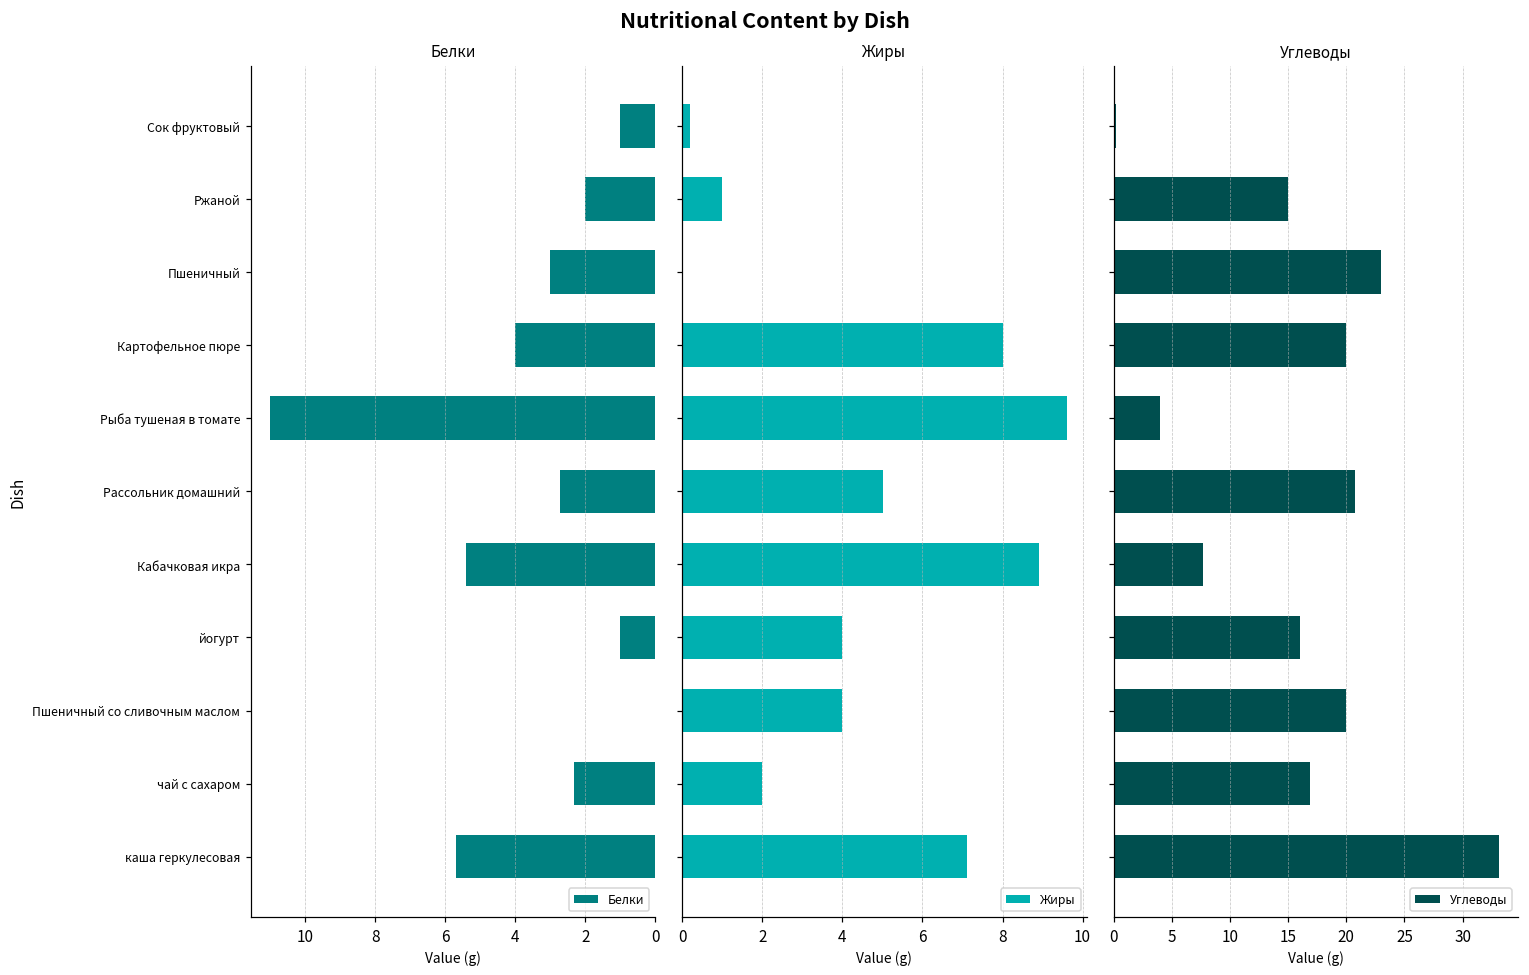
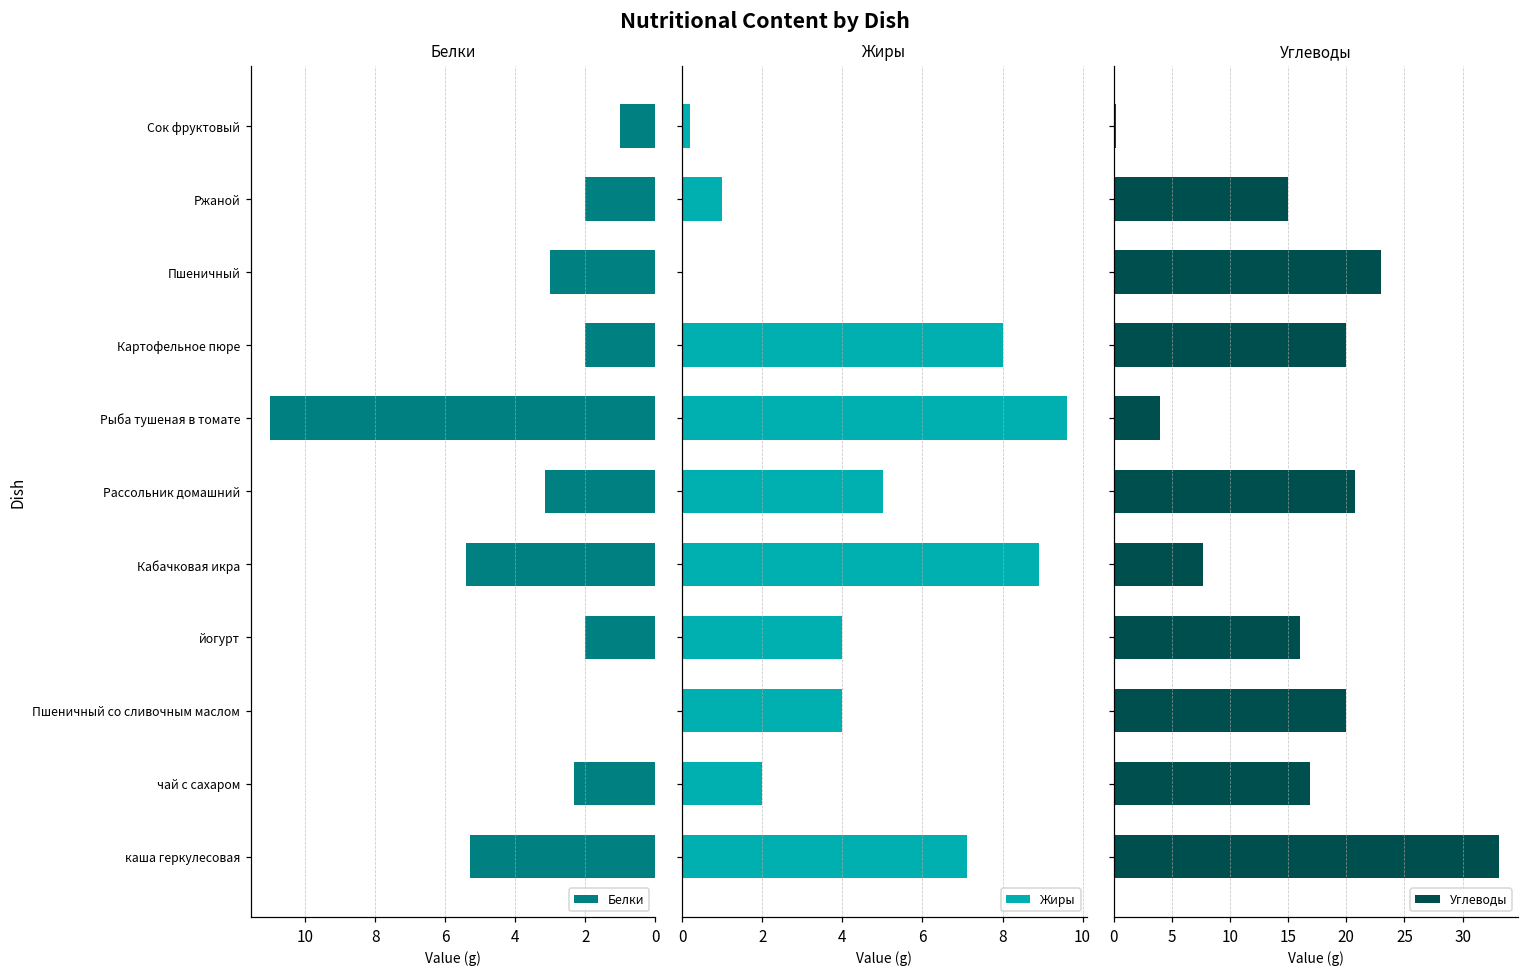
Белки, Картофельное пюре: 4 -> 2
Белки, Рассольник домашний: 2.7 -> 3.1
Белки, йогурт: 1 -> 2
Белки, каша геркулесовая: 5.7 -> 5.3
